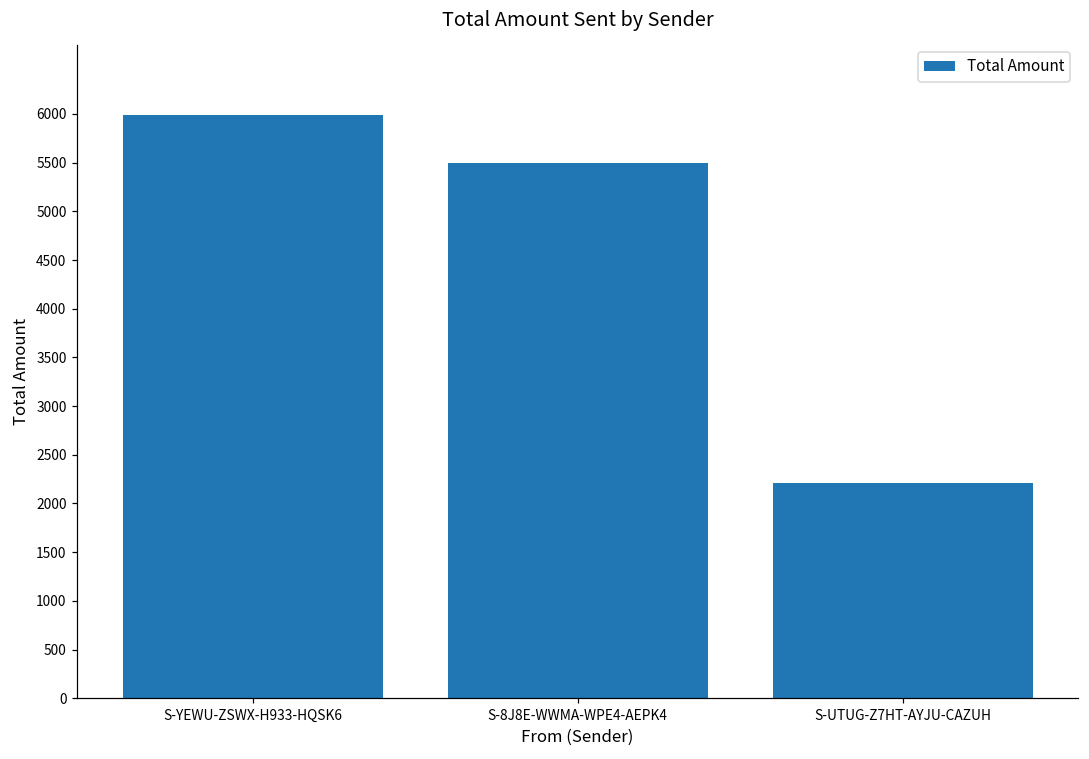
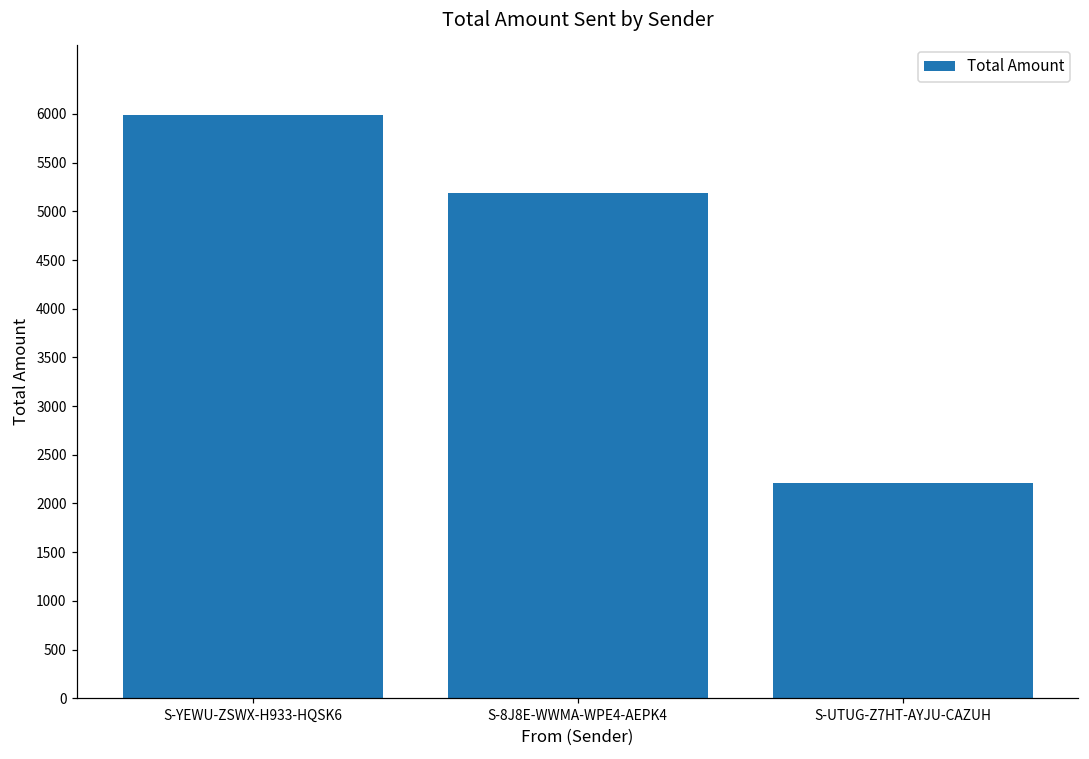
S-8J8E-WWMA-WPE4-AEPK4: 5500 -> 5200
